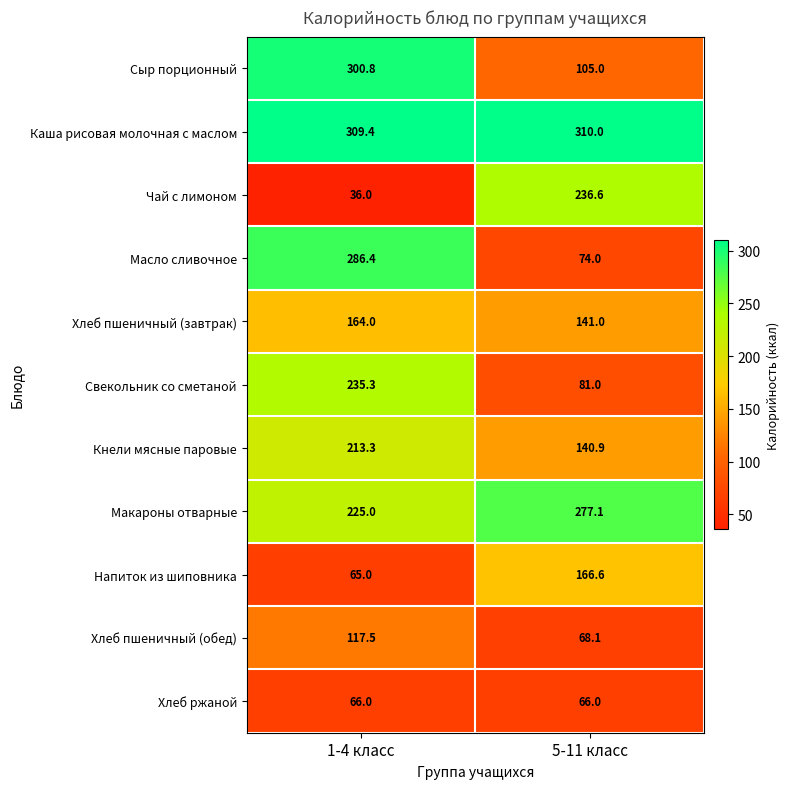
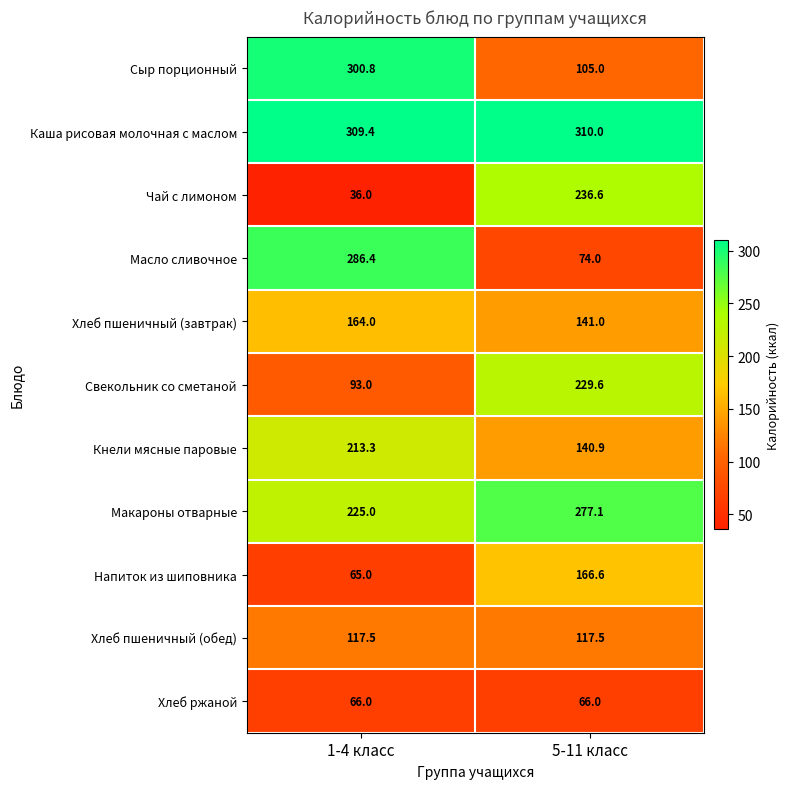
Свекольник со сметаной, 1-4 класс: 235.3 -> 93.0
Свекольник со сметаной, 5-11 класс: 81.0 -> 229.6
Хлеб пшеничный (обед), 5-11 класс: 68.1 -> 117.5
